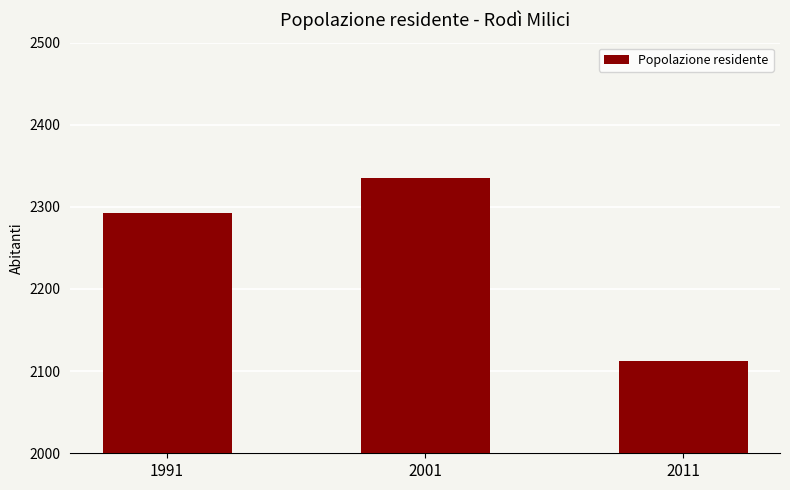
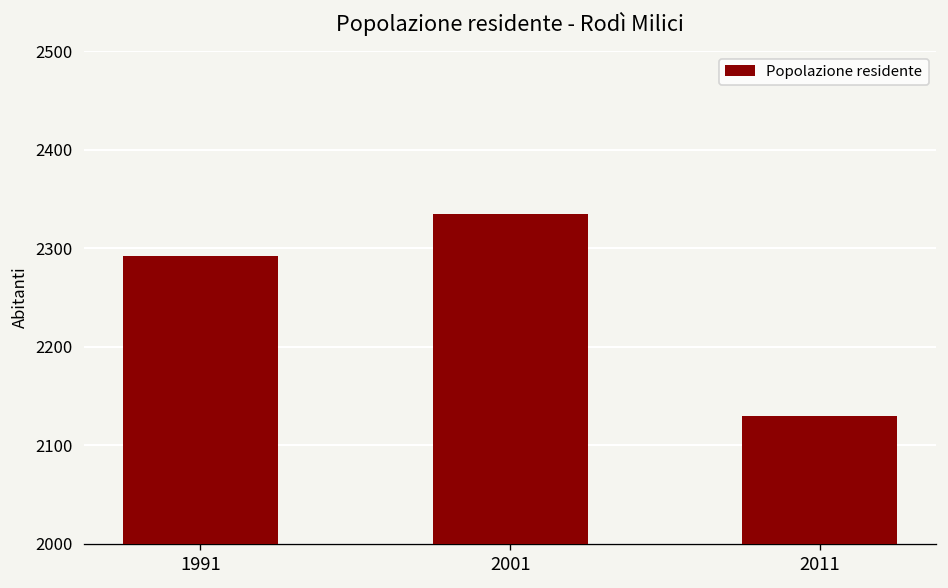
2011: 2110 -> 2130
